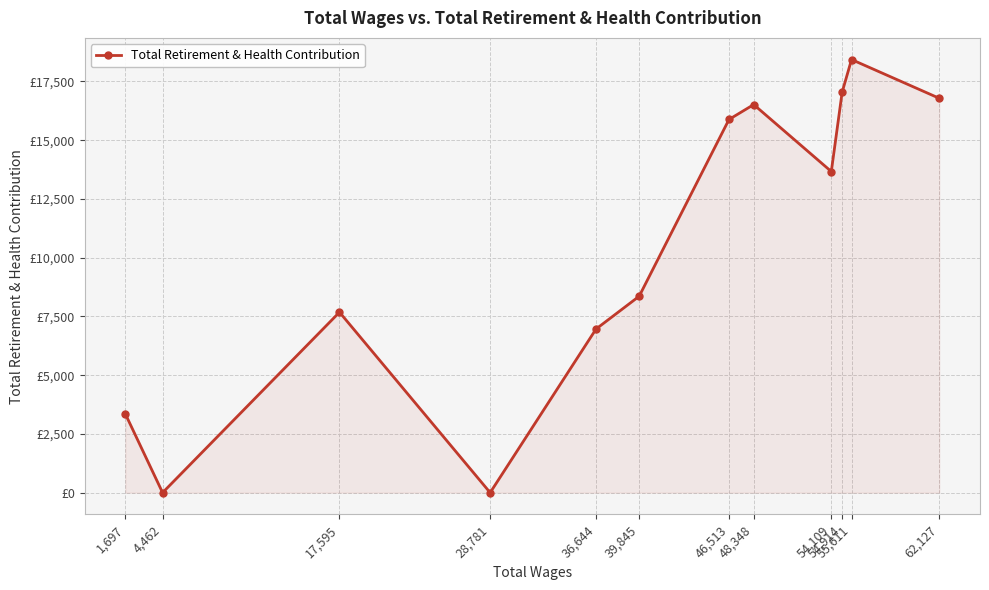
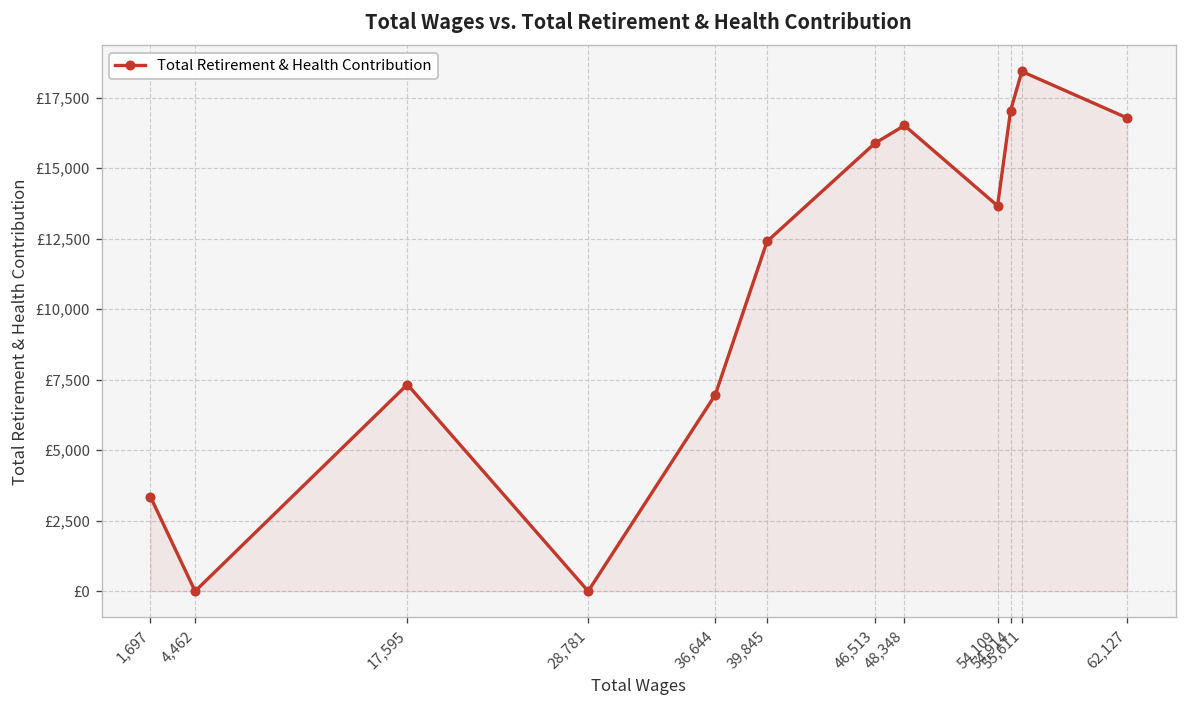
17,595: £7,700 -> £7,300
39,845: £8,400 -> £12,400
